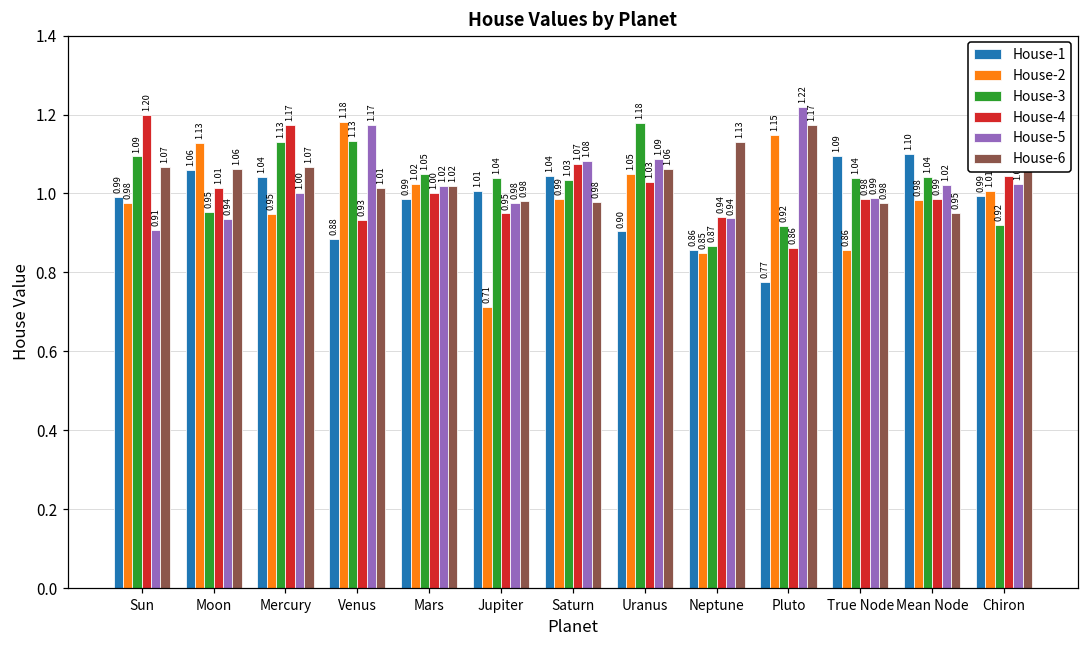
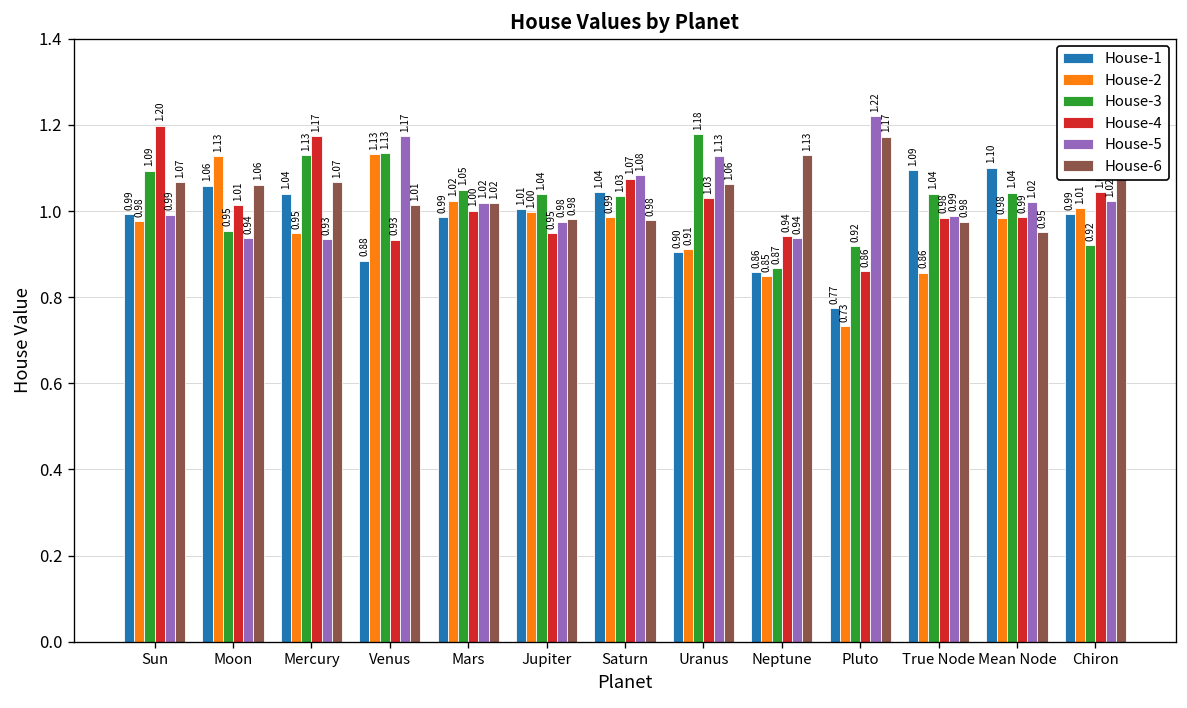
House-5, Sun: 0.91 -> 0.99
House-5, Mercury: 1.00 -> 0.93
House-2, Venus: 1.18 -> 1.13
House-2, Jupiter: 0.71 -> 1.00
House-2, Uranus: 1.05 -> 0.91
House-5, Uranus: 1.09 -> 1.13
House-2, Pluto: 1.15 -> 0.73
